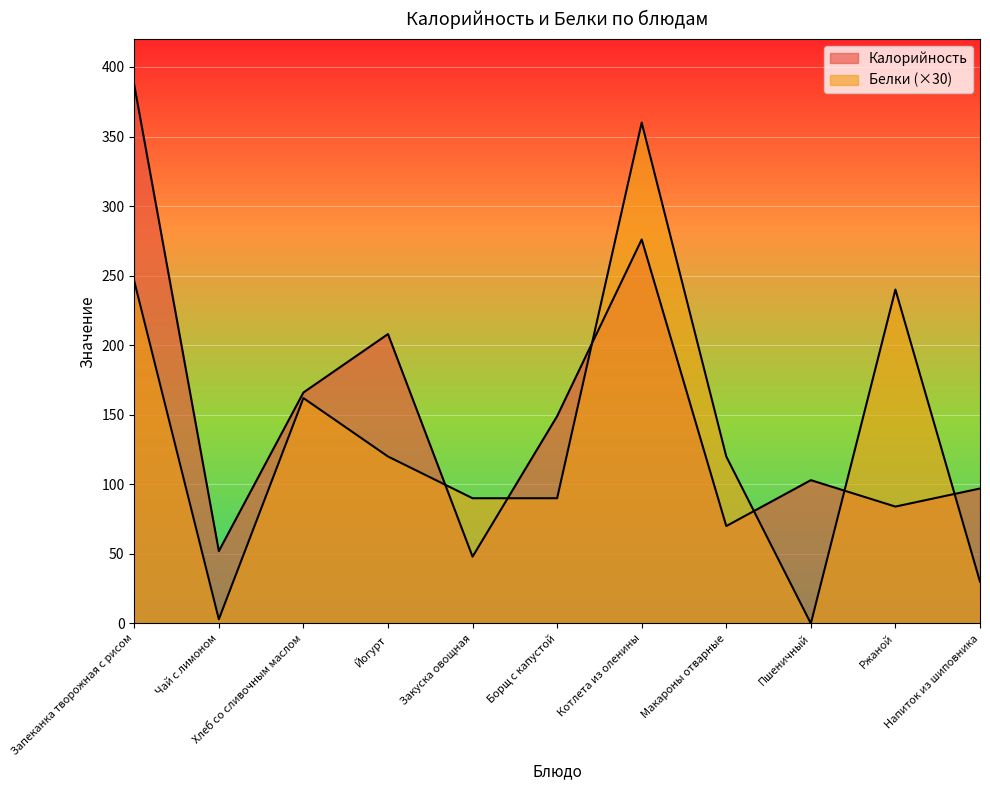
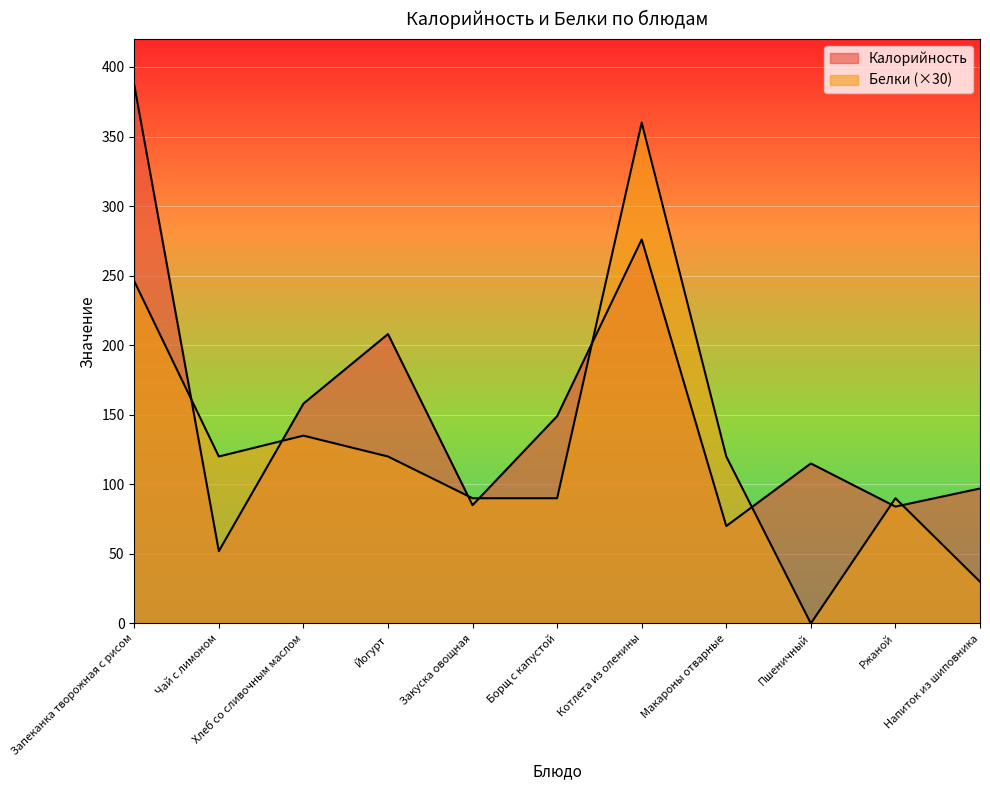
Белки (×30), Чай с лимоном: 3 -> 120
Калорийность, Хлеб со сливочным маслом: 166 -> 158
Белки (×30), Хлеб со сливочным маслом: 162 -> 135
Калорийность, Закуска овощная: 48 -> 85
Калорийность, Пшеничный: 103 -> 115
Белки (×30), Ржаной: 240 -> 90
